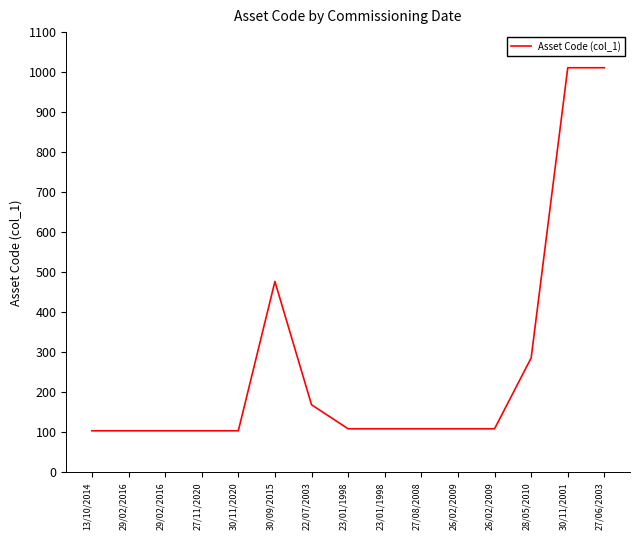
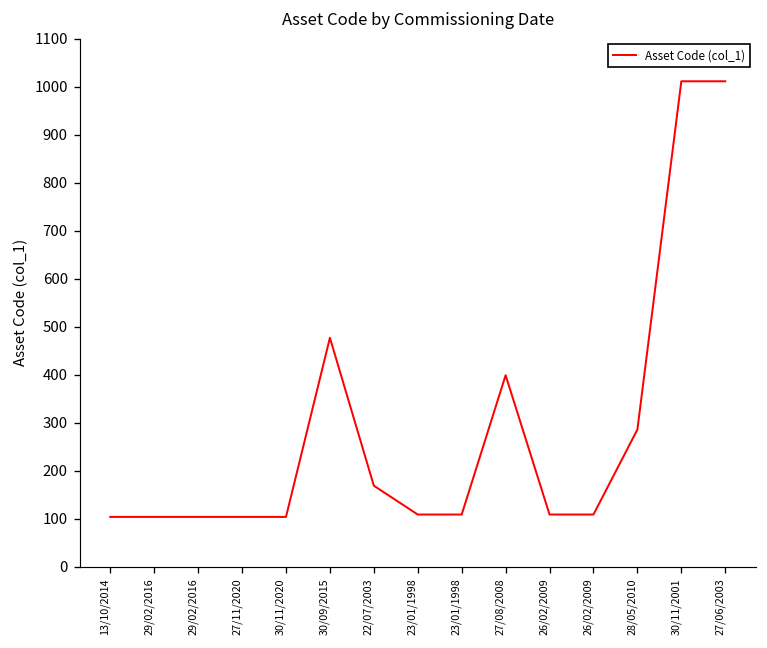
27/08/2008: 110 -> 400
